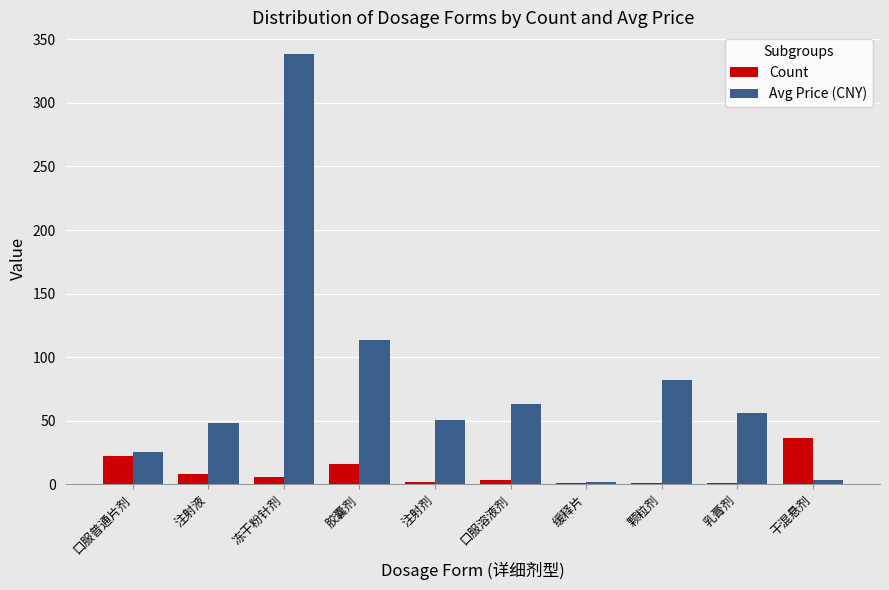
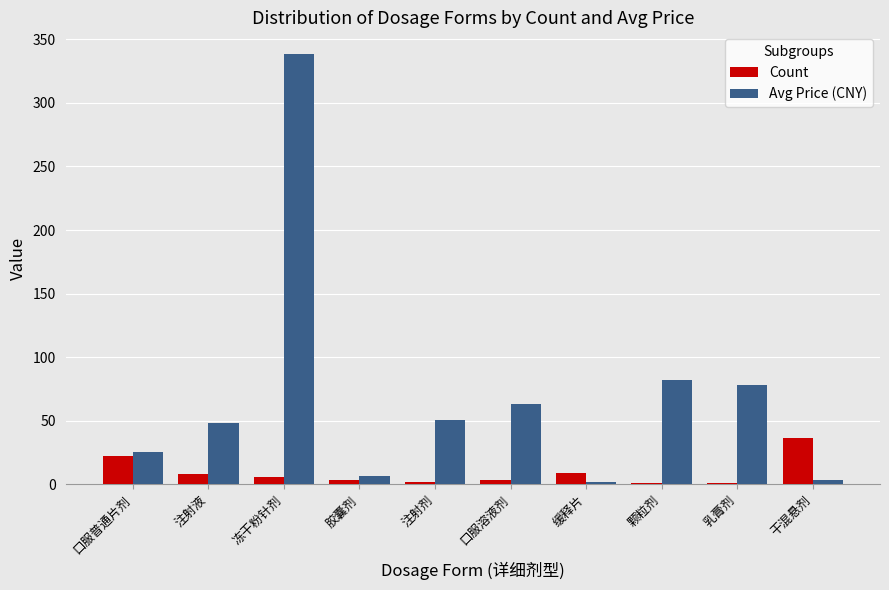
Count, 胶囊剂: 16 -> 3
Avg Price (CNY), 胶囊剂: 113 -> 6
Count, 缓释片: 1 -> 9
Avg Price (CNY), 乳膏剂: 56 -> 78
